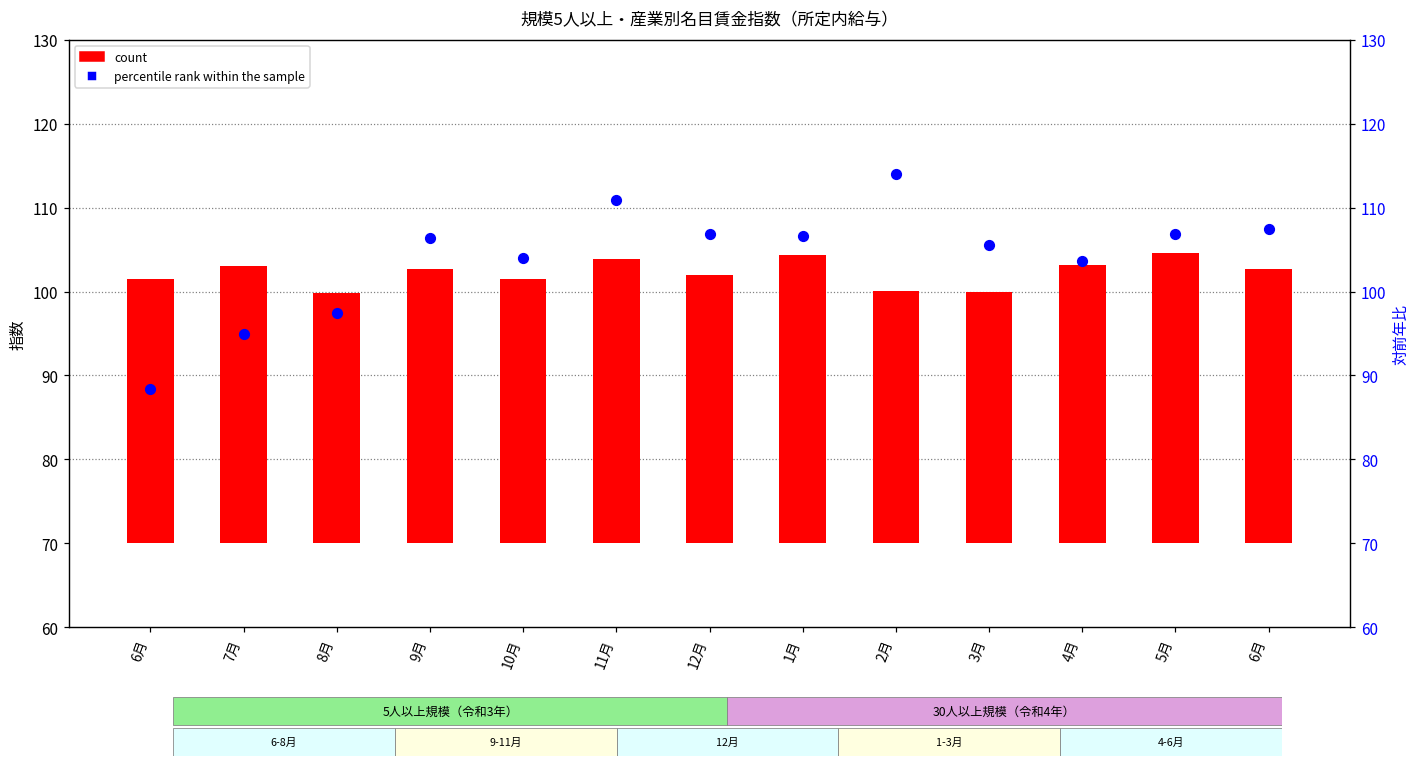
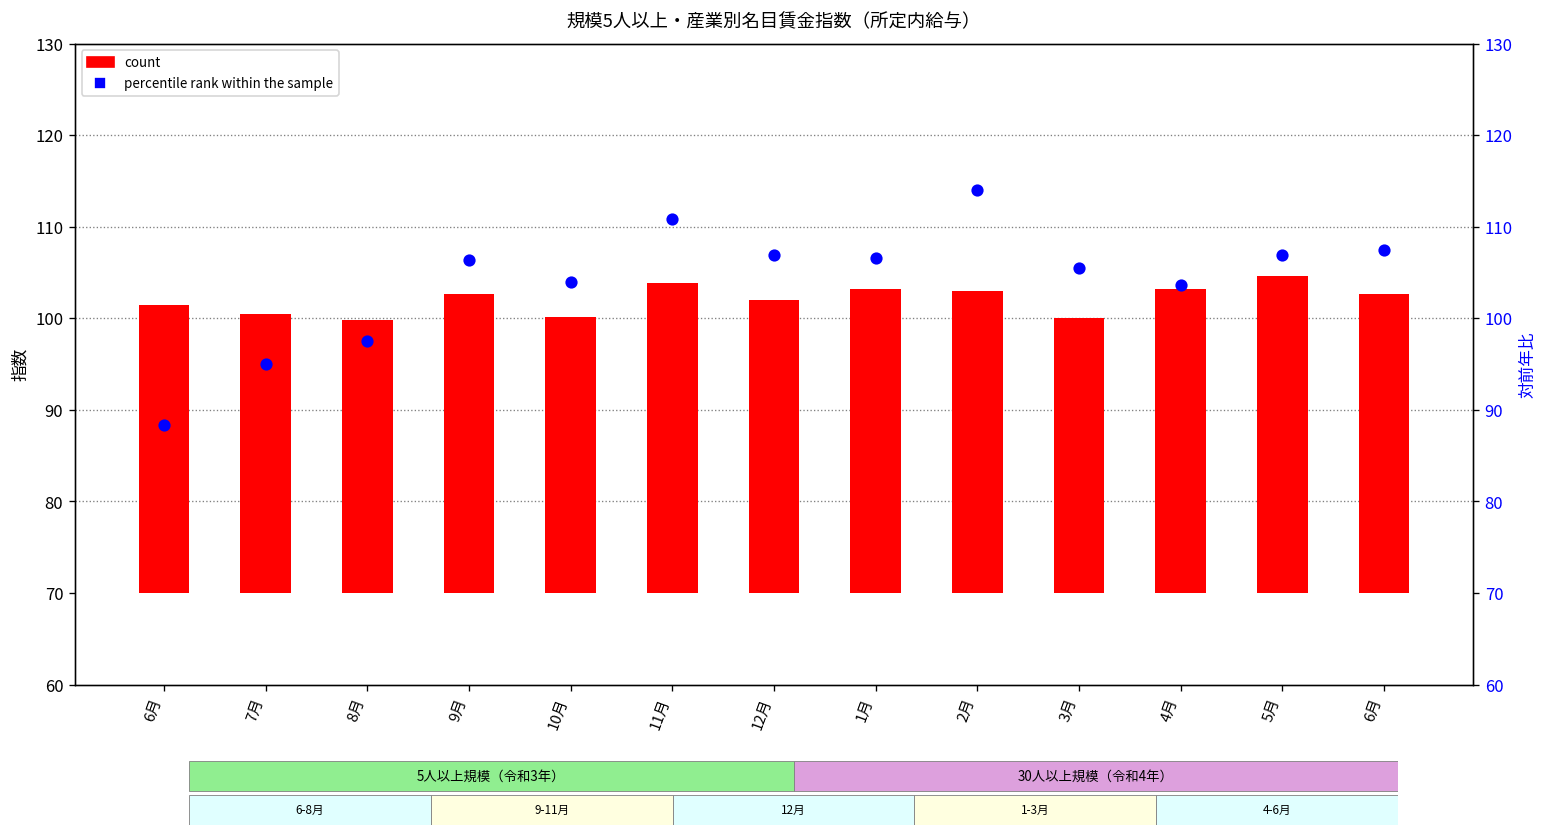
count, 7月: 103 -> 101
count, 10月: 102 -> 100
count, 1月: 104 -> 103
count, 2月: 100 -> 103
